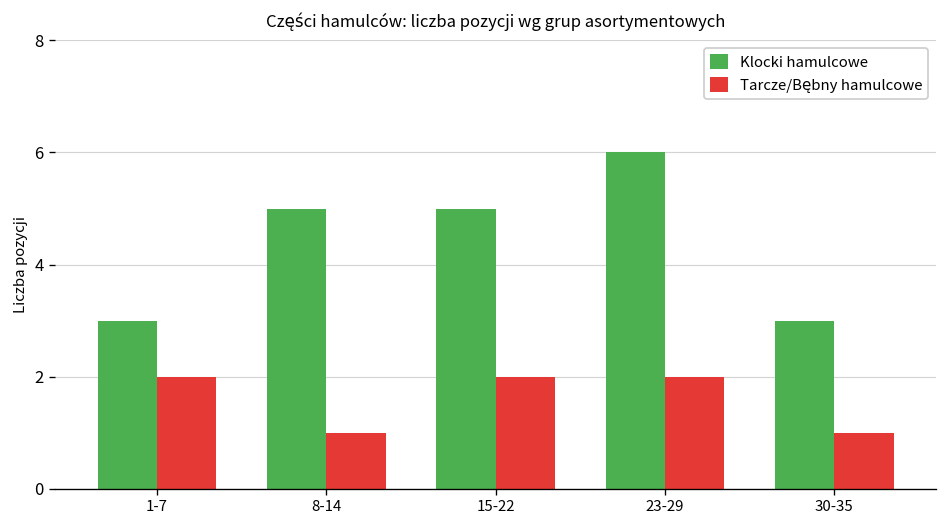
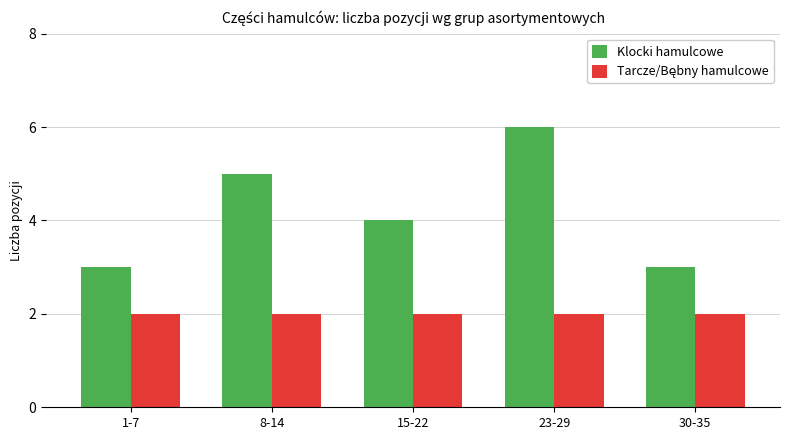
Tarcze/Bębny hamulcowe, 8-14: 1 -> 2
Klocki hamulcowe, 15-22: 5 -> 4
Tarcze/Bębny hamulcowe, 30-35: 1 -> 2
